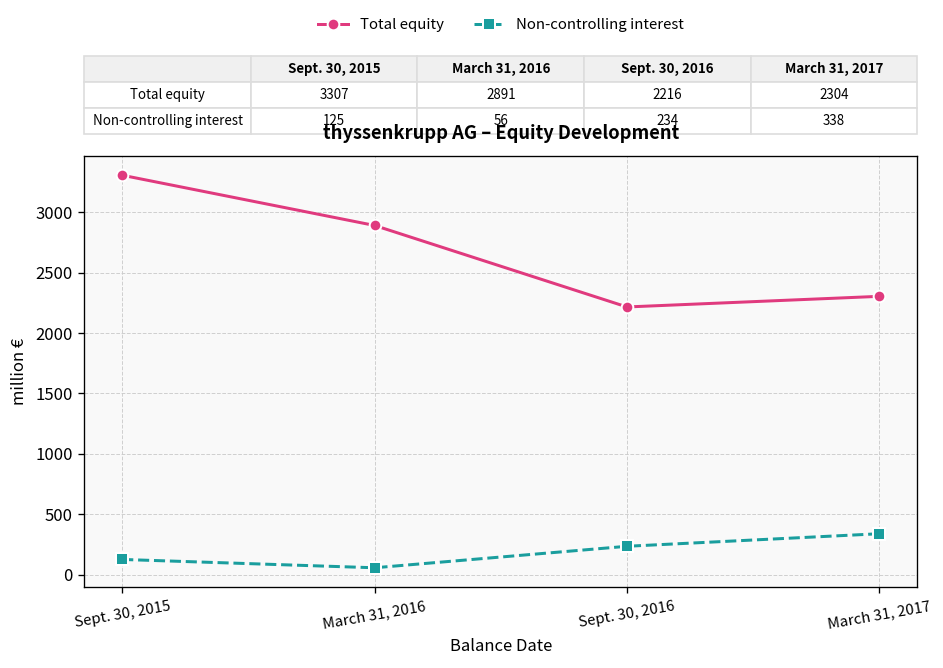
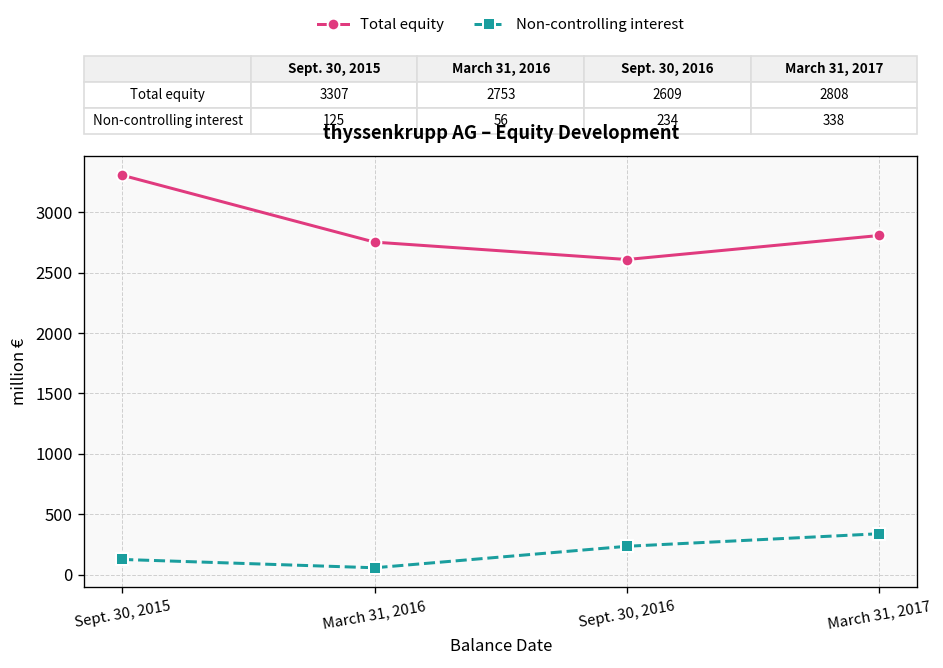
Total equity, March 31, 2016: 2891 -> 2753
Total equity, Sept. 30, 2016: 2216 -> 2609
Total equity, March 31, 2017: 2304 -> 2808
